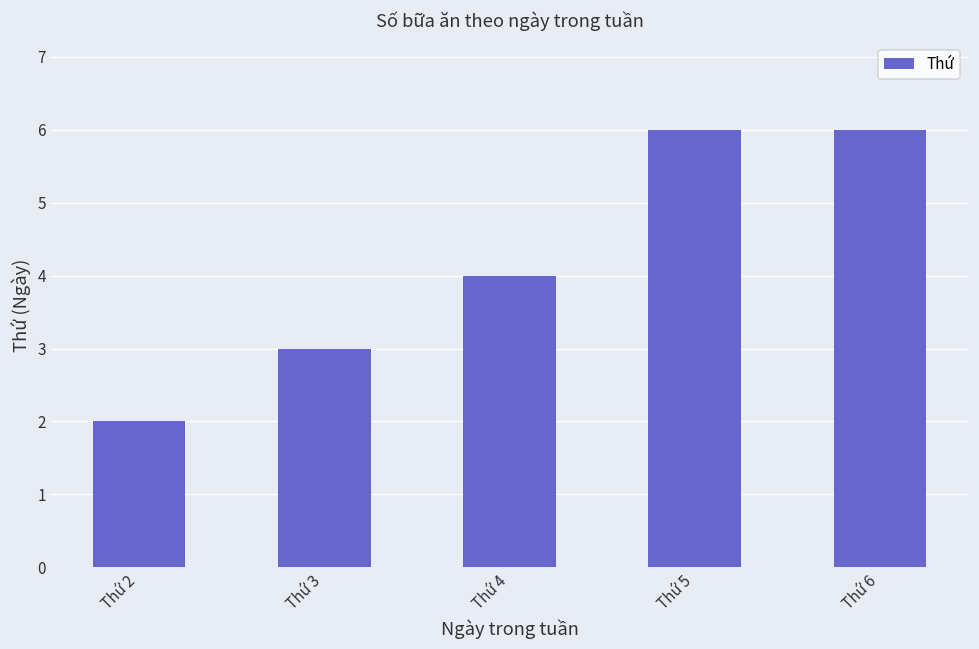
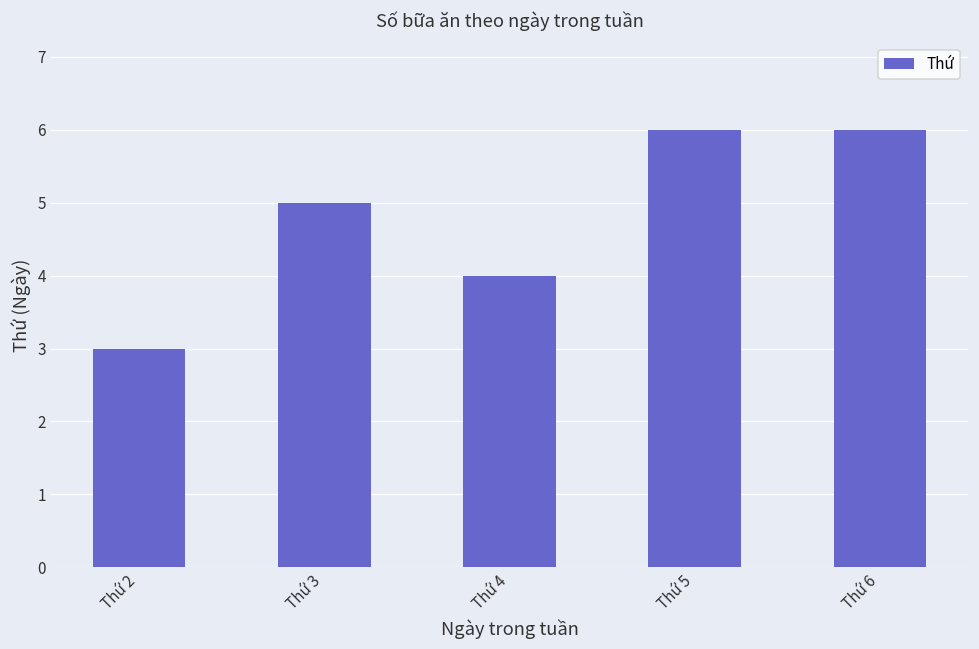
Thứ 2: 2 -> 3
Thứ 3: 3 -> 5
